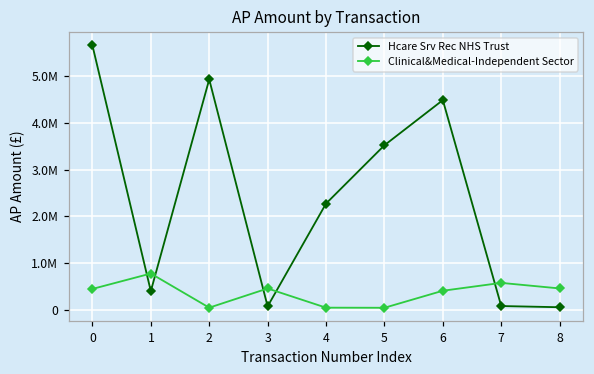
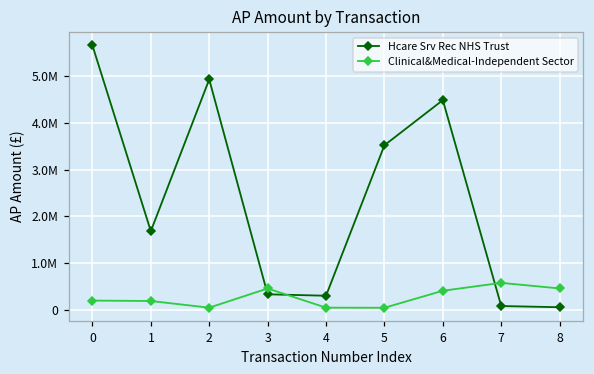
Clinical&Medical-Independent Sector, 0: 400000 -> 200000
Hcare Srv Rec NHS Trust, 1: 400000 -> 1700000
Clinical&Medical-Independent Sector, 1: 800000 -> 200000
Hcare Srv Rec NHS Trust, 3: 100000 -> 300000
Hcare Srv Rec NHS Trust, 4: 2300000 -> 300000
